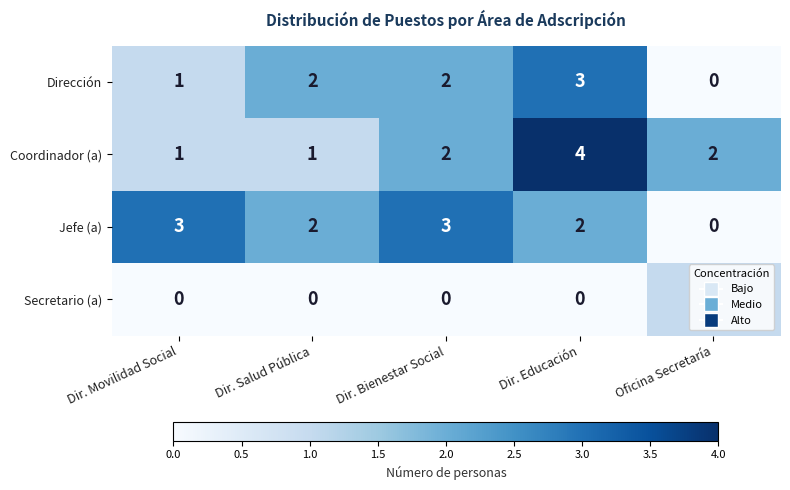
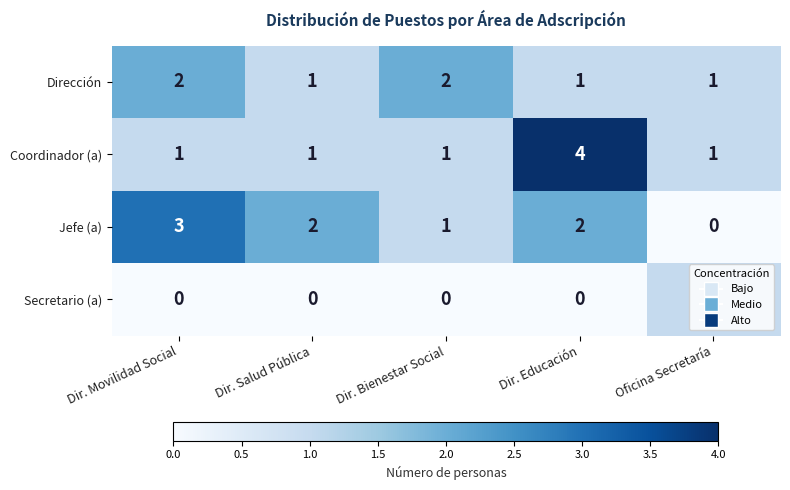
Dirección, Dir. Movilidad Social: 1 -> 2
Dirección, Dir. Salud Pública: 2 -> 1
Dirección, Dir. Educación: 3 -> 1
Dirección, Oficina Secretaría: 0 -> 1
Coordinador (a), Dir. Bienestar Social: 2 -> 1
Coordinador (a), Oficina Secretaría: 2 -> 1
Jefe (a), Dir. Bienestar Social: 3 -> 1
